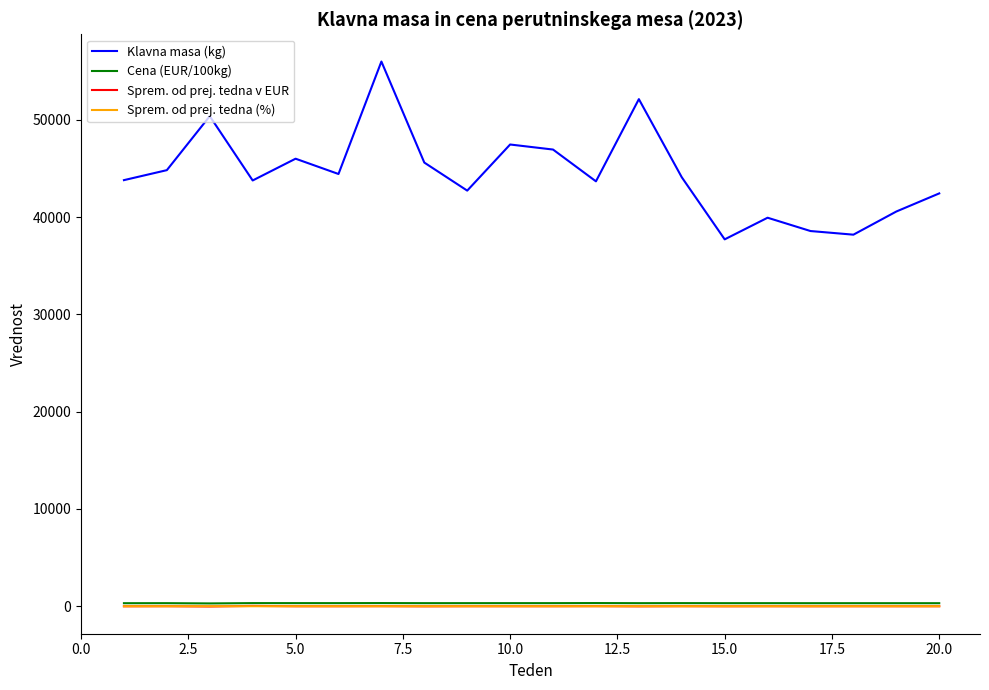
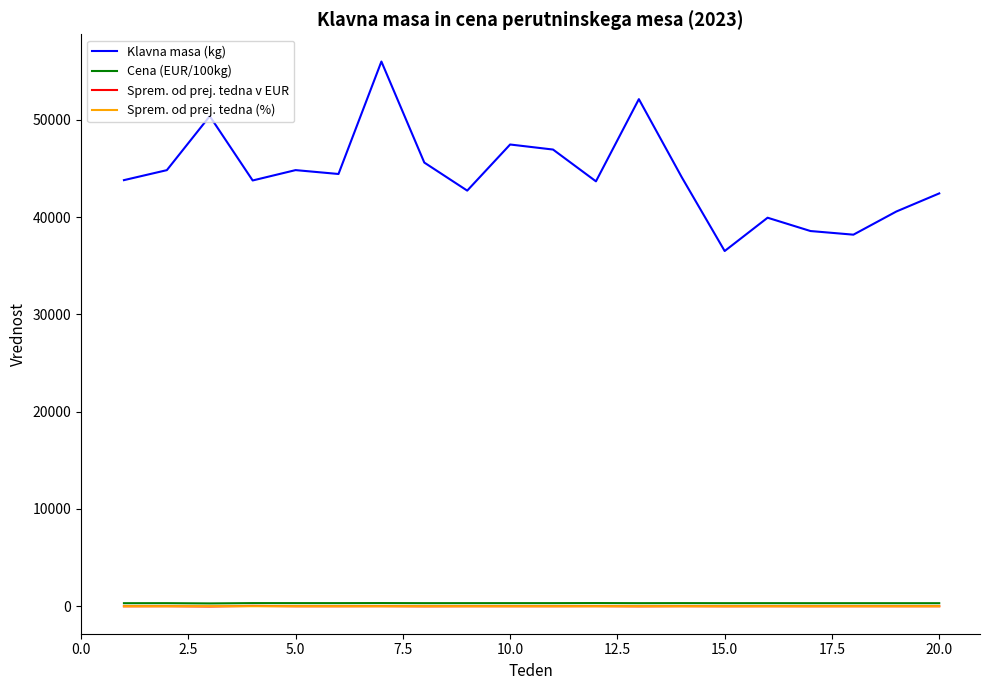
Klavna masa (kg), 5.0: 46000 -> 45000
Klavna masa (kg), 15.0: 38000 -> 37000
